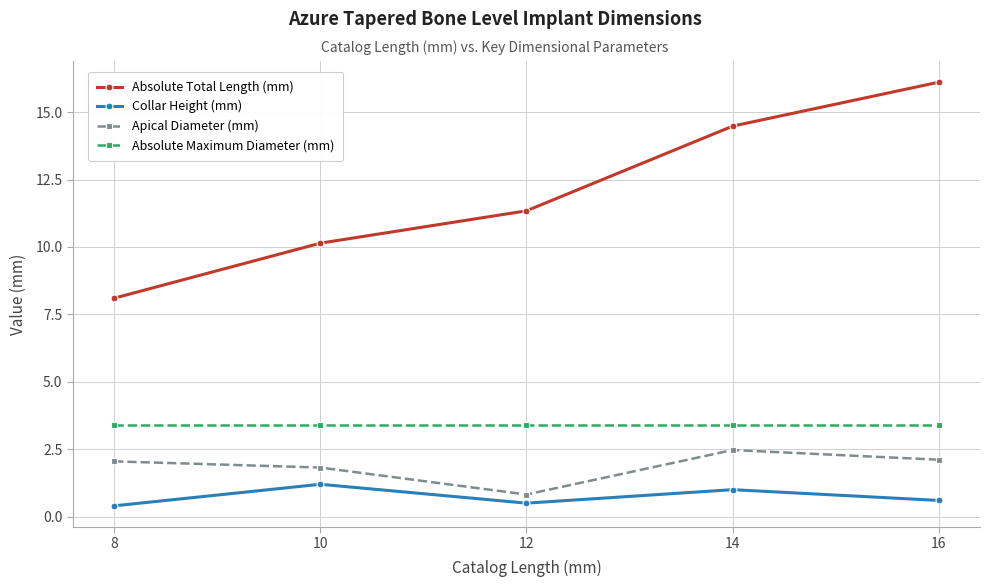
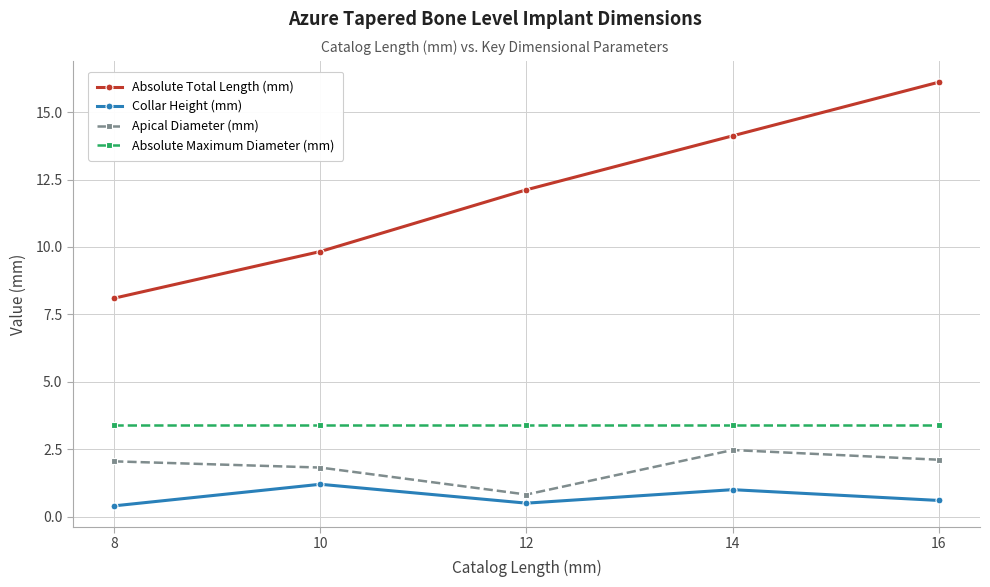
Absolute Total Length (mm), 10: 10.1 -> 9.8
Absolute Total Length (mm), 12: 11.3 -> 12.1
Absolute Total Length (mm), 14: 14.5 -> 14.1
